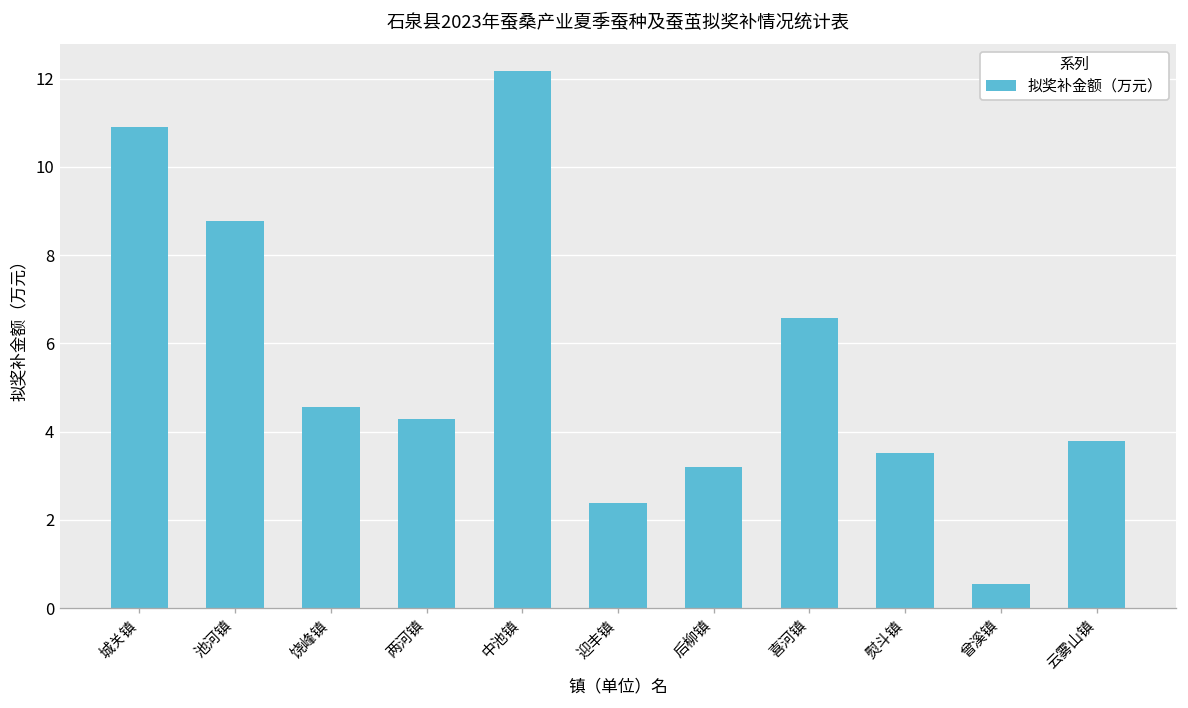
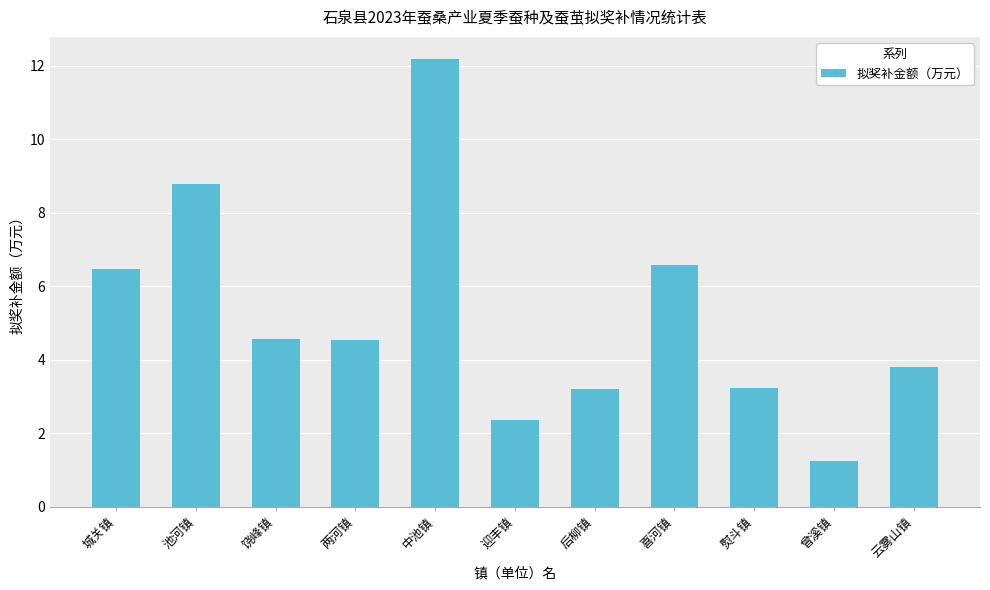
城关镇: 10.9 -> 6.5
两河镇: 4.3 -> 4.5
熨斗镇: 3.5 -> 3.2
曾溪镇: 0.5 -> 1.2
